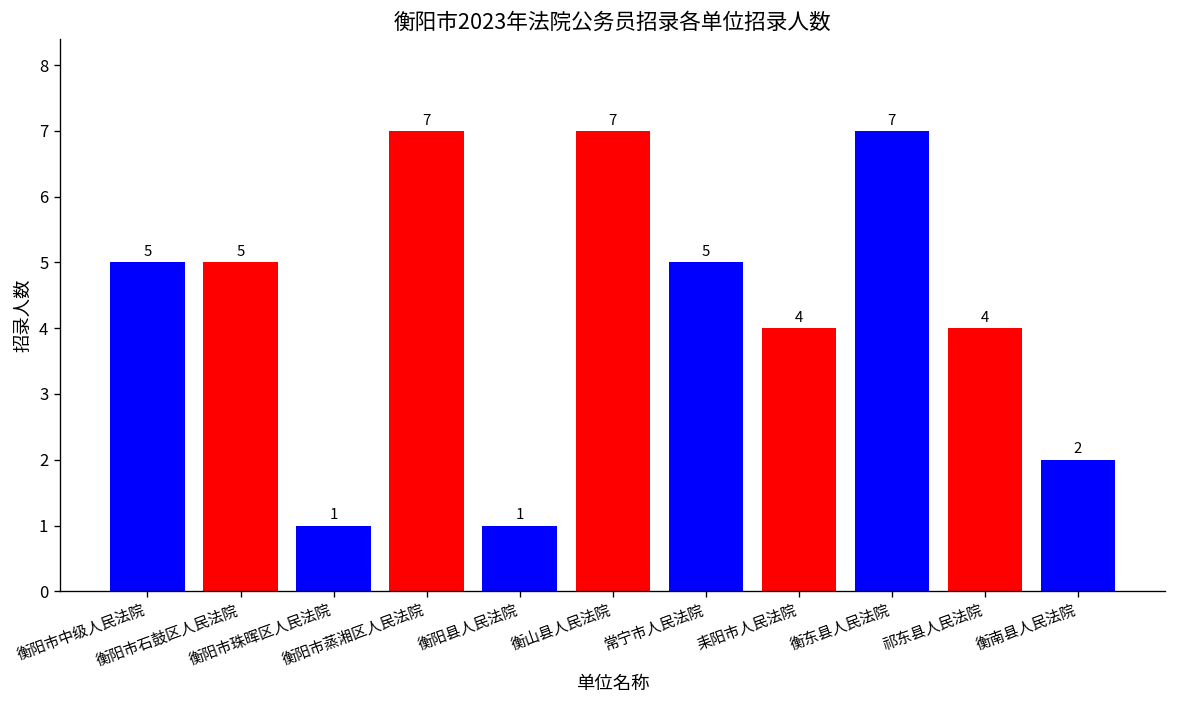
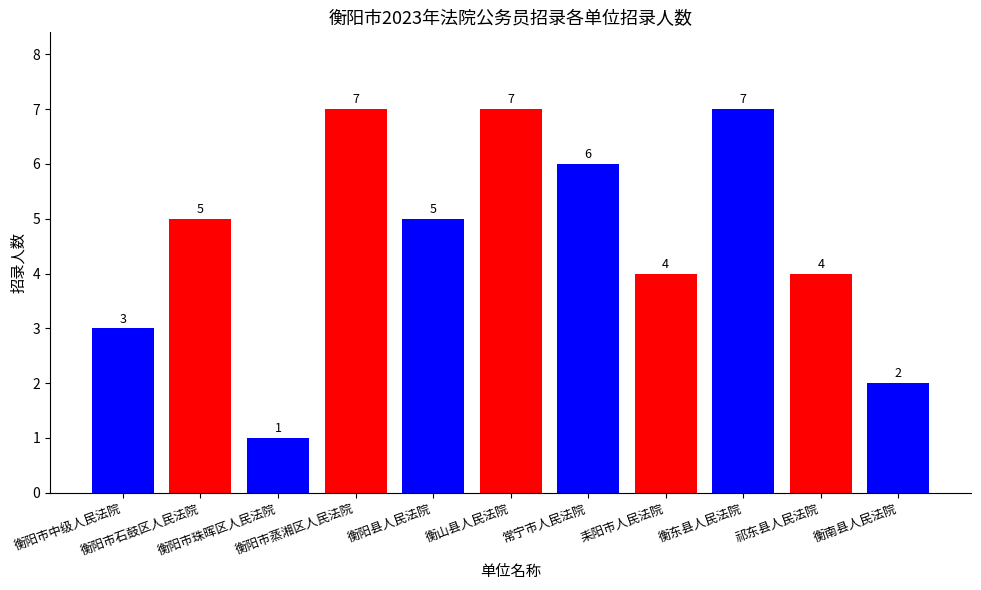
衡阳市中级人民法院: 5 -> 3
衡阳县人民法院: 1 -> 5
常宁市人民法院: 5 -> 6
